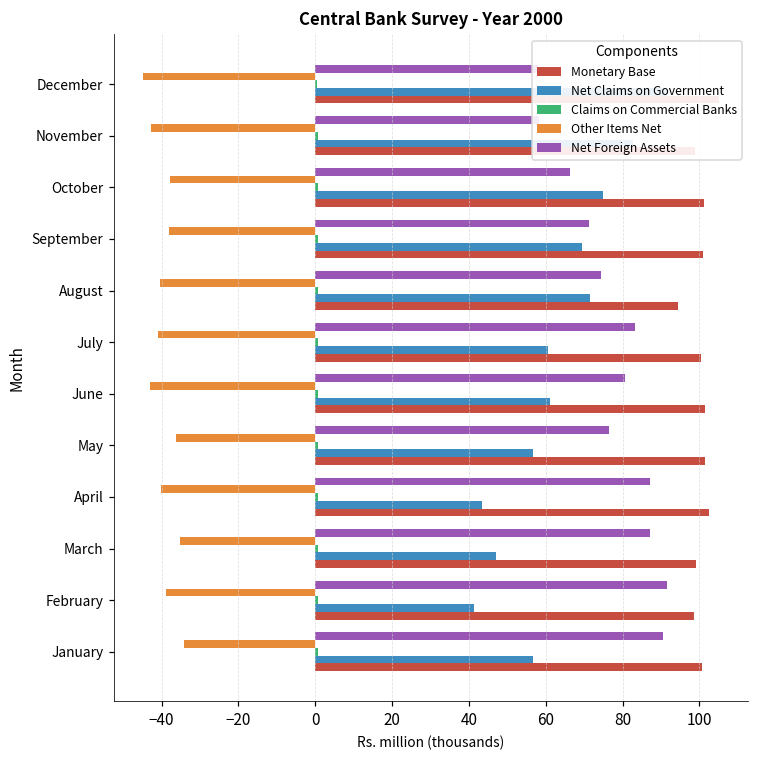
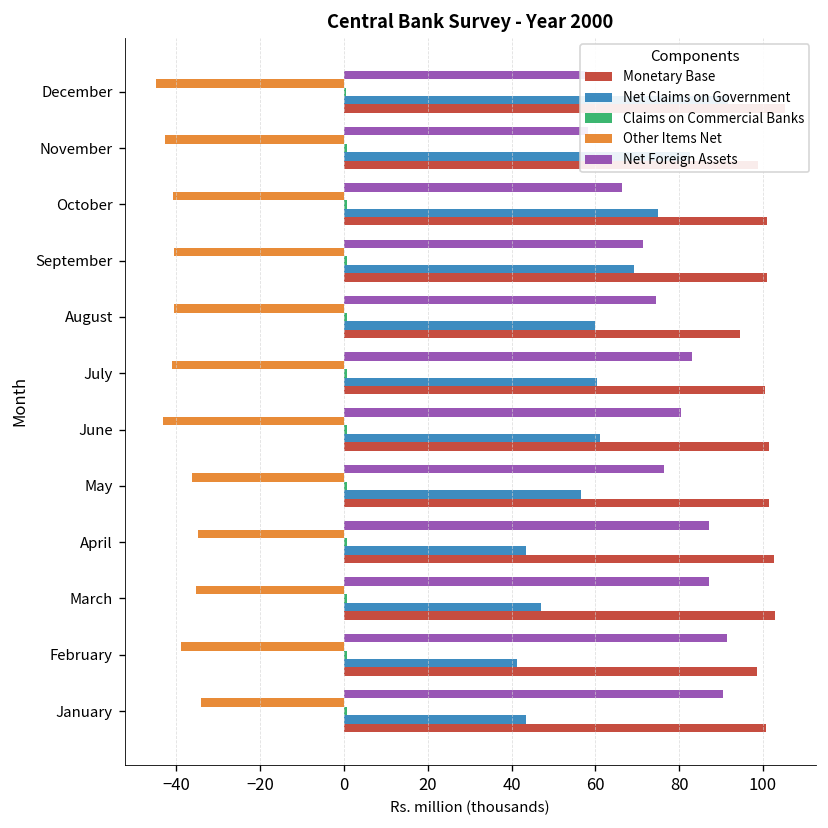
Other Items Net, October: -38 -> -41
Other Items Net, September: -38 -> -41
Net Claims on Government, August: 72 -> 60
Other Items Net, April: -40 -> -35
Monetary Base, March: 99 -> 103
Net Claims on Government, January: 57 -> 44
